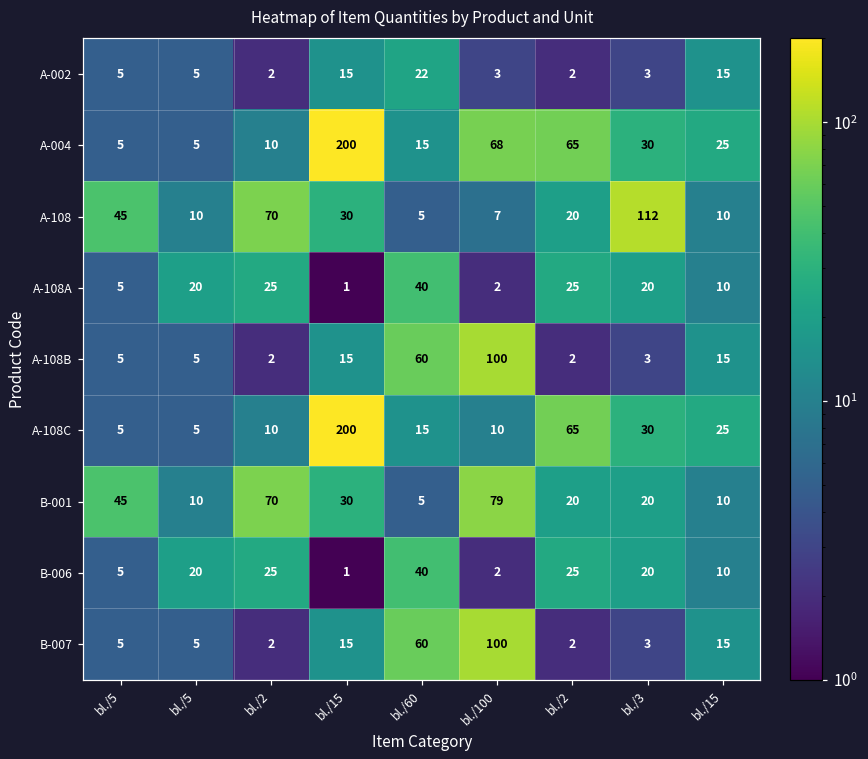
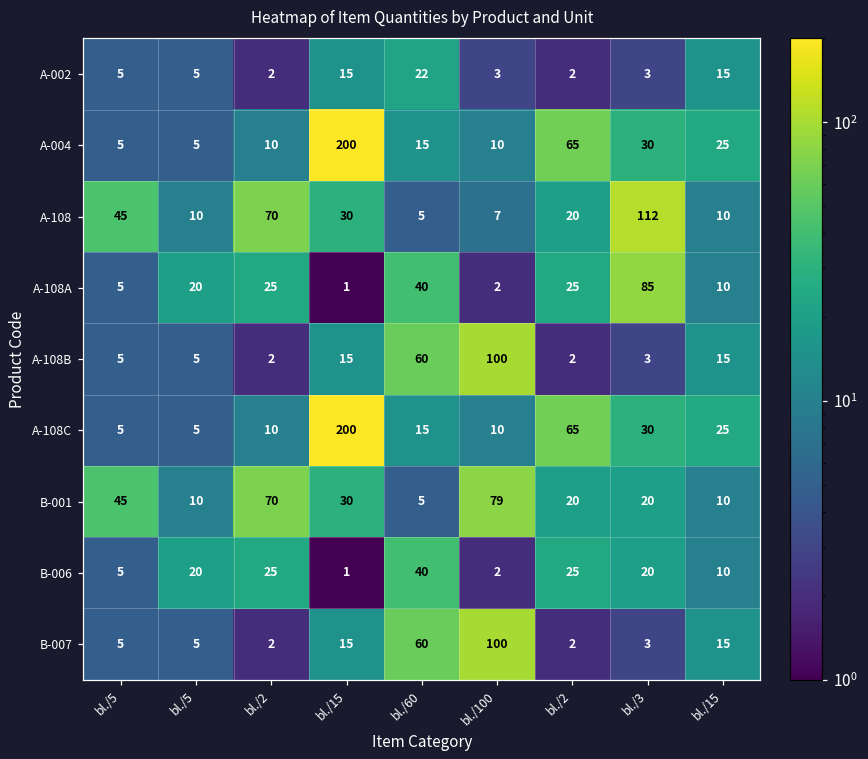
A-004, bl./100: 68 -> 10
A-108A, bl./3: 20 -> 85
